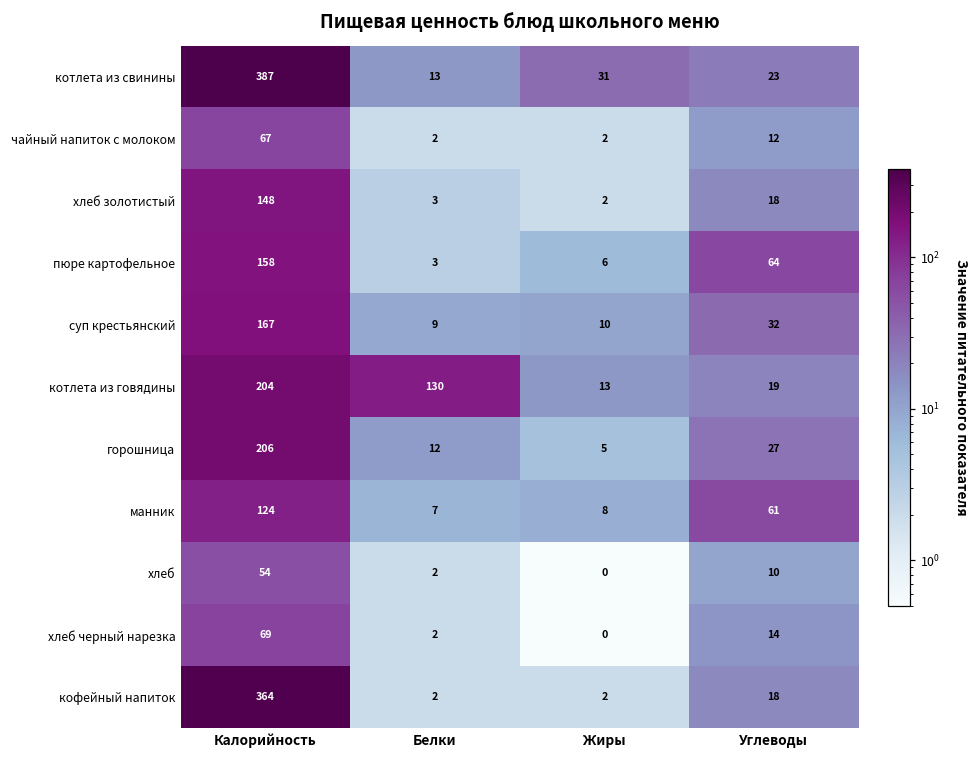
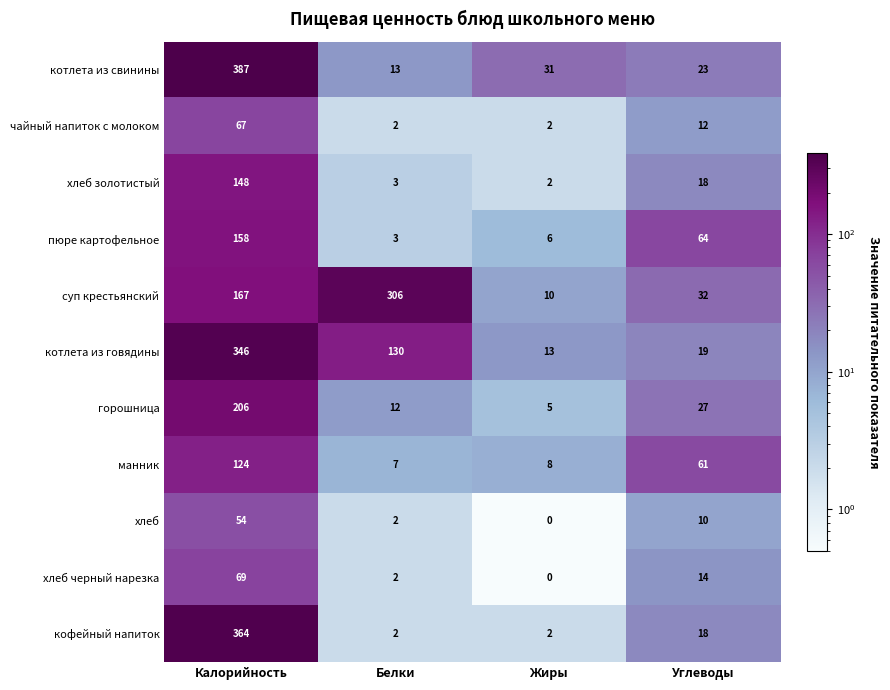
суп крестьянский, Белки: 9 -> 306
котлета из говядины, Калорийность: 204 -> 346
